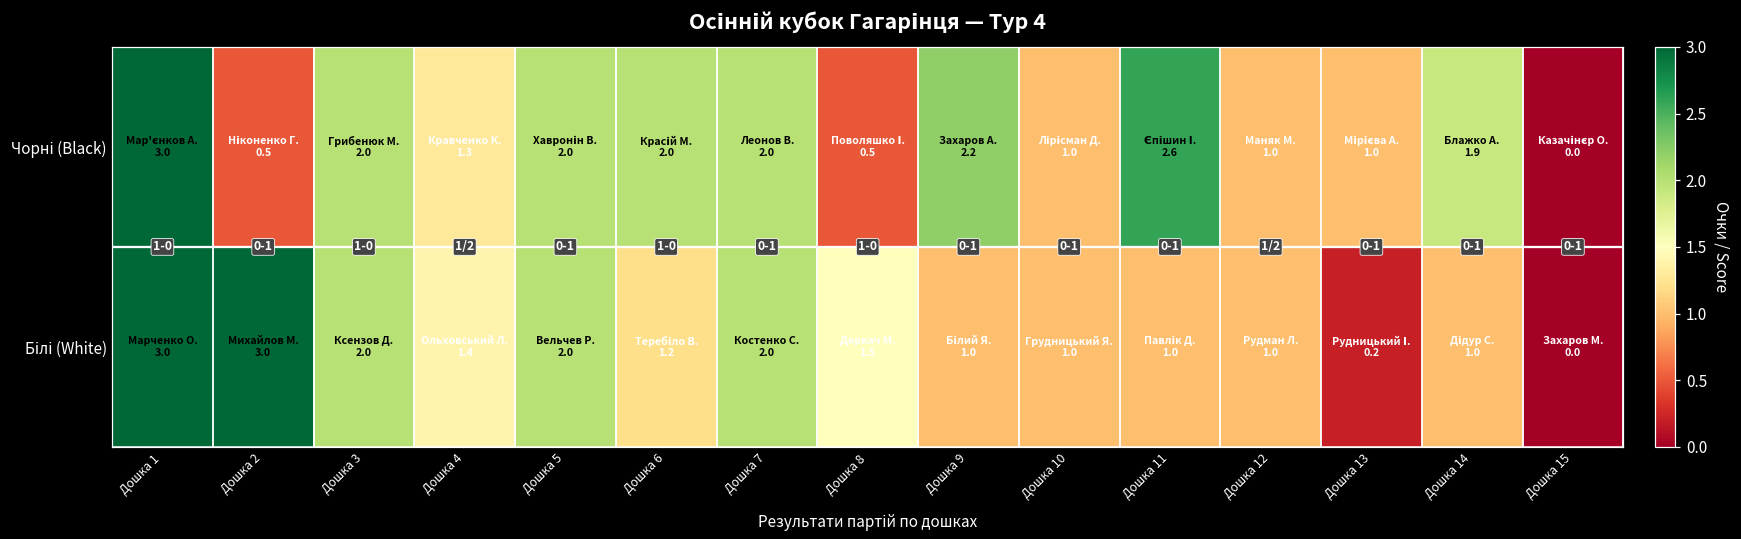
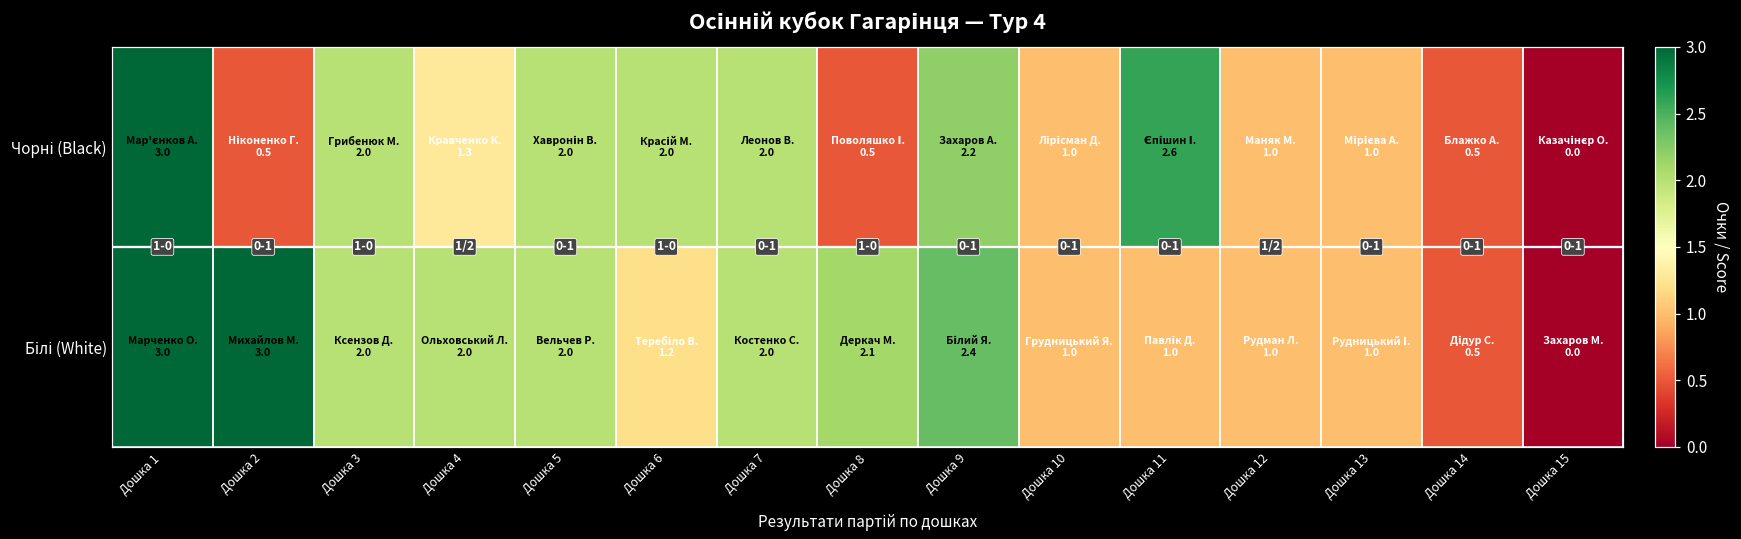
Чорні (Black), Дошка 14: 1.9 -> 0.5
Білі (White), Дошка 4: 1.4 -> 2.0
Білі (White), Дошка 8: 1.5 -> 2.1
Білі (White), Дошка 9: 1.0 -> 2.4
Білі (White), Дошка 13: 0.2 -> 1.0
Білі (White), Дошка 14: 1.0 -> 0.5
